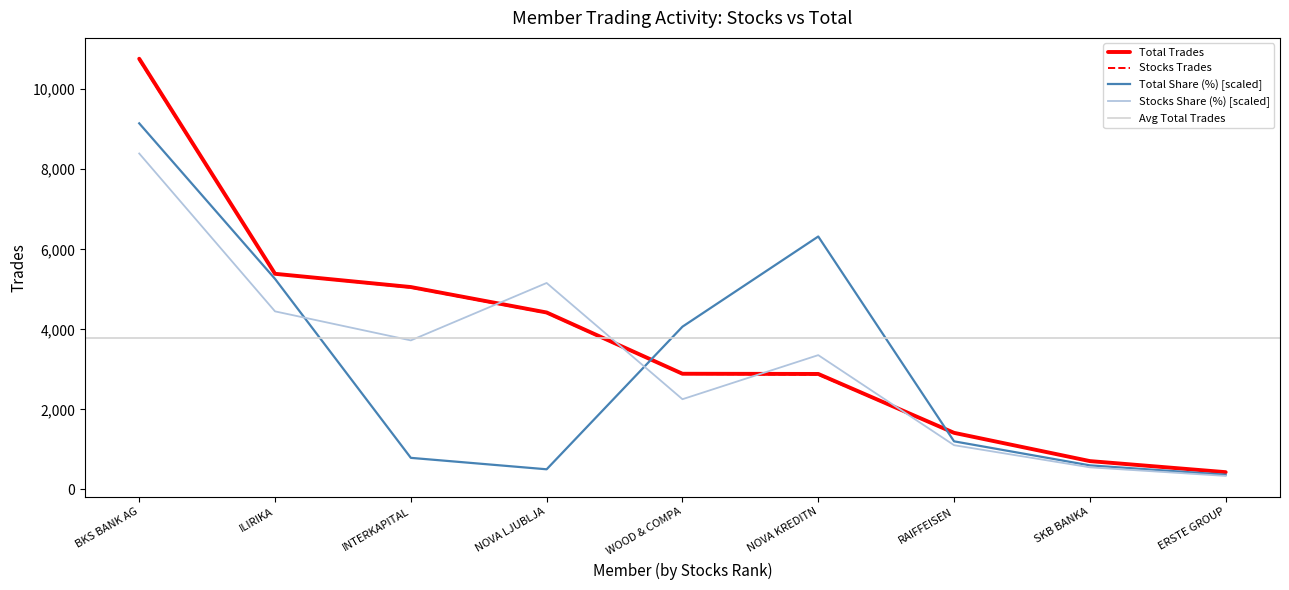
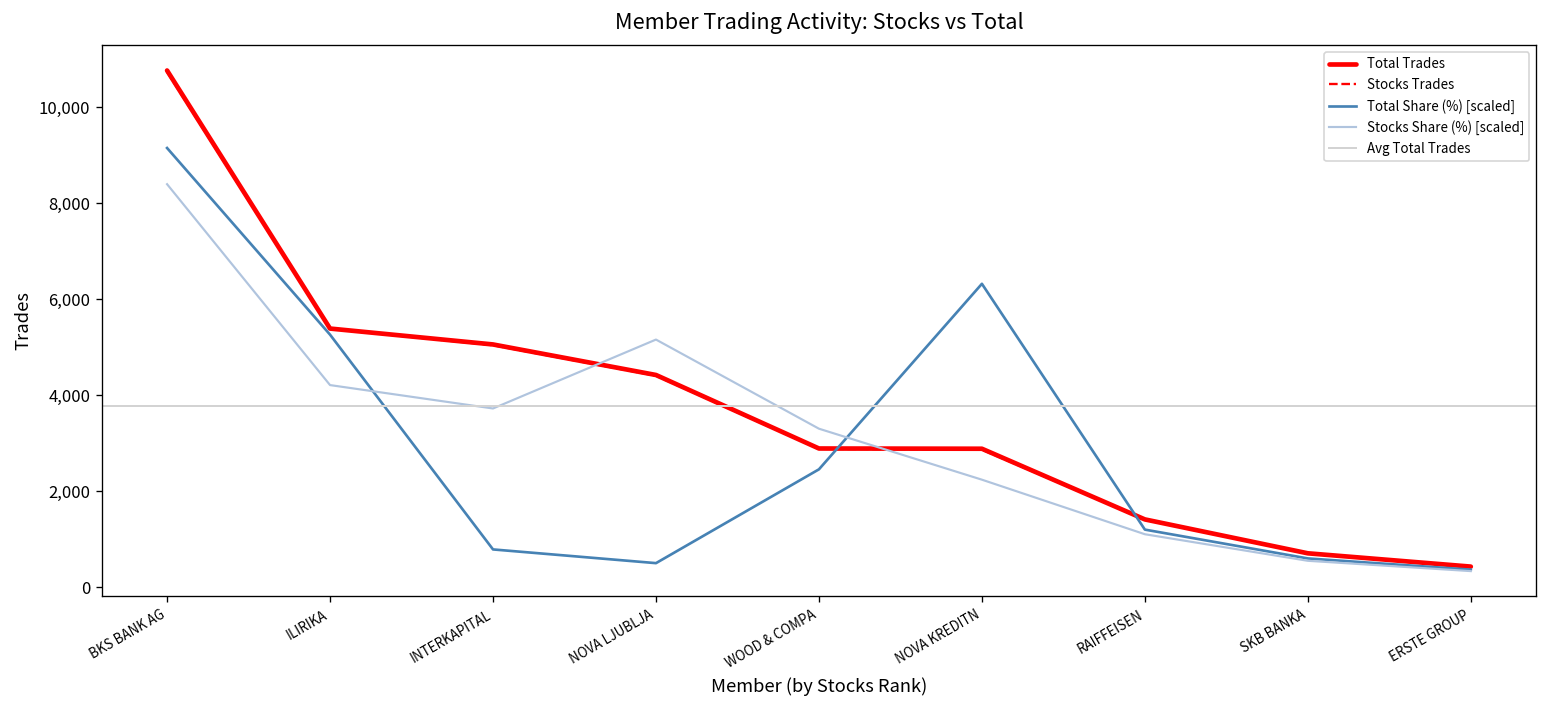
Stocks Share (%) [scaled], ILIRIKA: 4,400 -> 4,200
Total Share (%) [scaled], WOOD & COMPA: 4,100 -> 2,500
Stocks Share (%) [scaled], WOOD & COMPA: 2,300 -> 3,300
Stocks Share (%) [scaled], NOVA KREDITN: 3,400 -> 2,200
